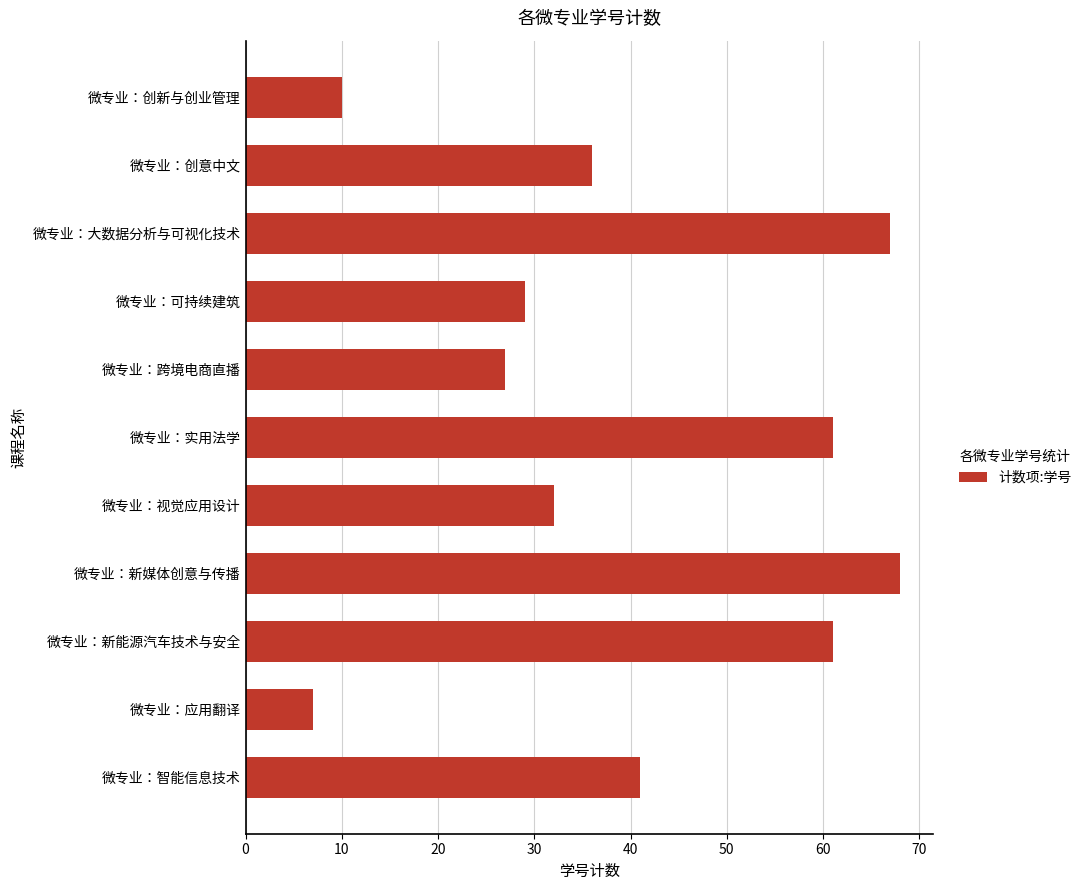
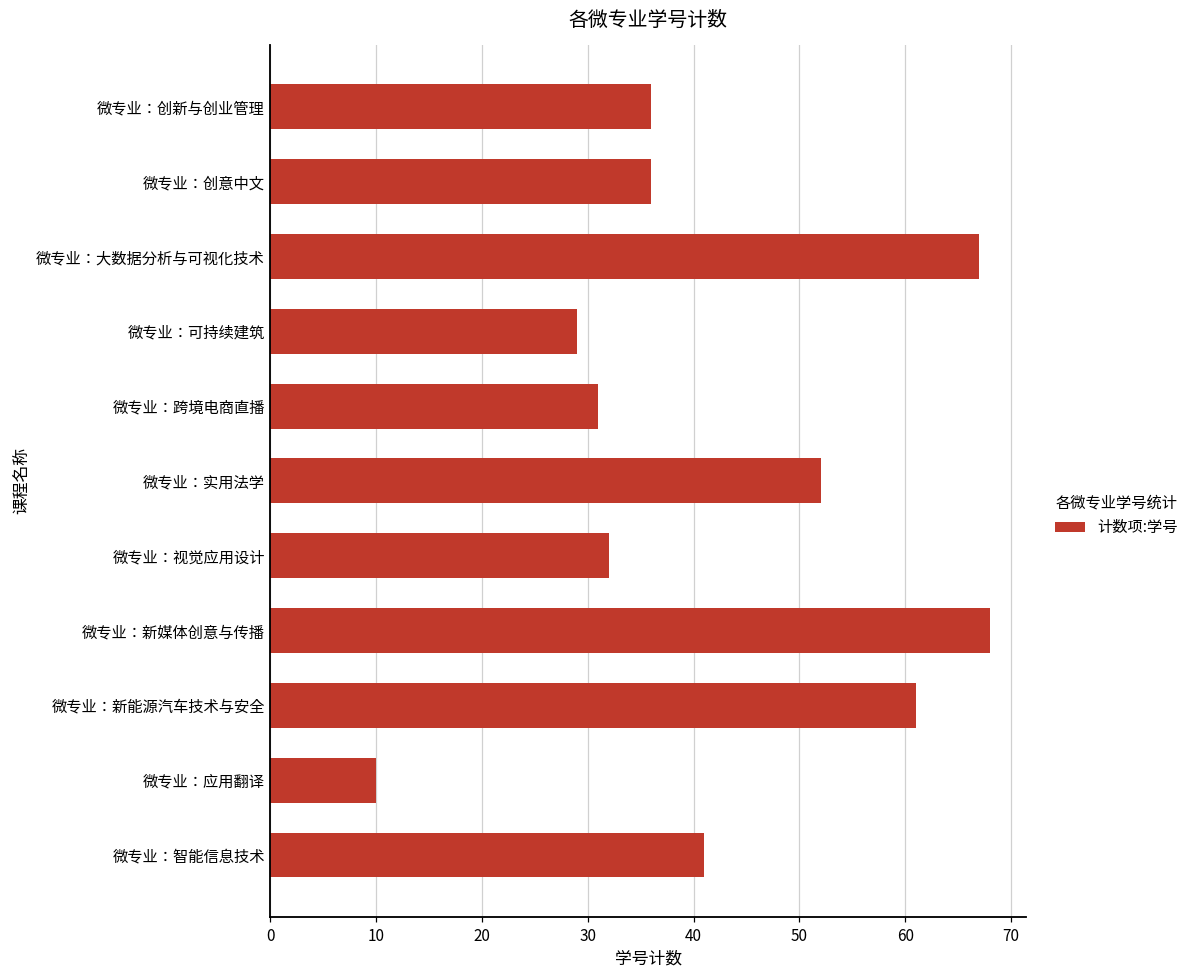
微专业：创新与创业管理: 10 -> 36
微专业：跨境电商直播: 27 -> 31
微专业：实用法学: 61 -> 52
微专业：应用翻译: 7 -> 10
